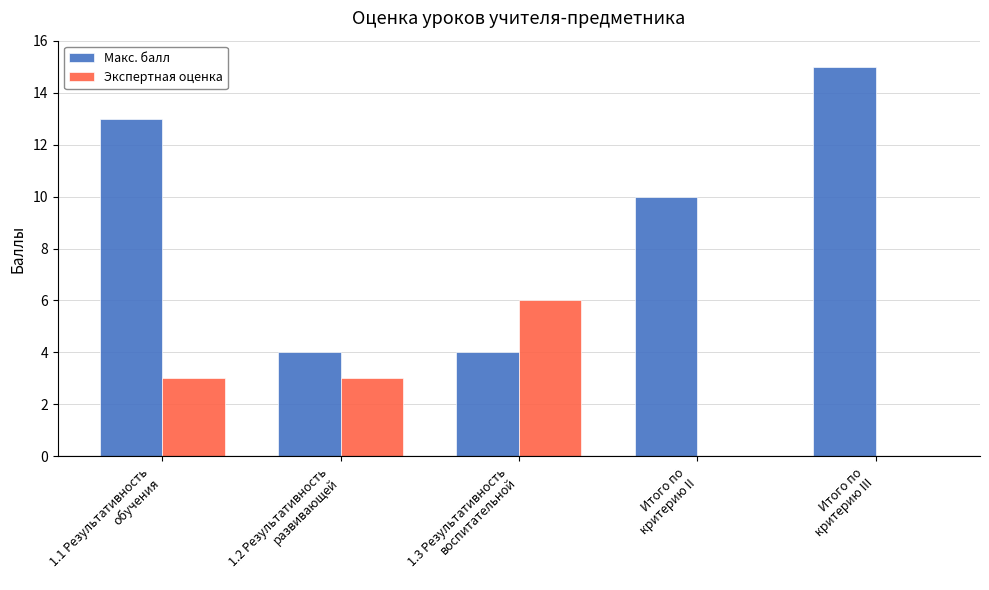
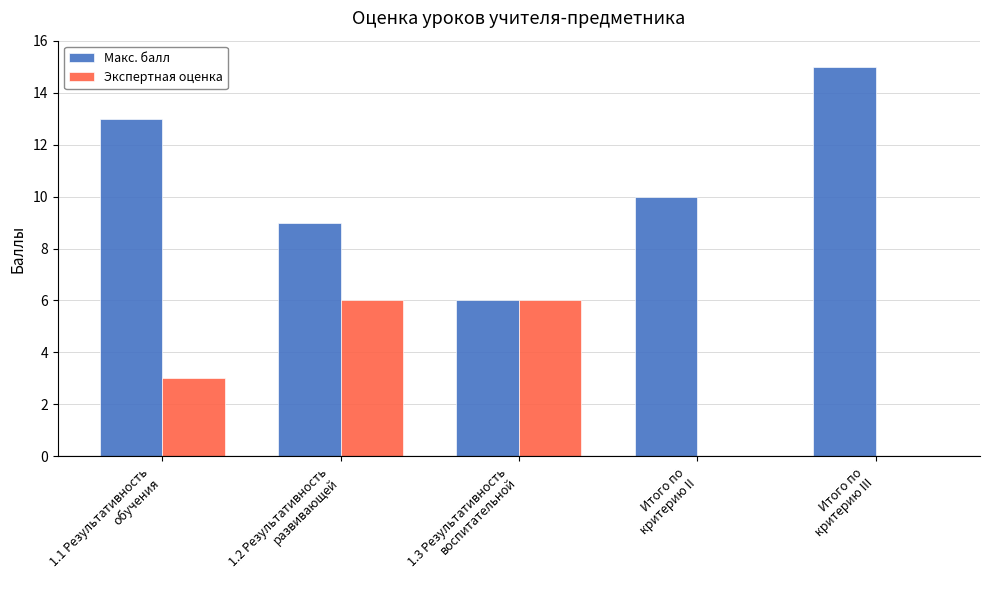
Макс. балл, 1.2 Результативность развивающей: 4 -> 9
Экспертная оценка, 1.2 Результативность развивающей: 3 -> 6
Макс. балл, 1.3 Результативность воспитательной: 4 -> 6
